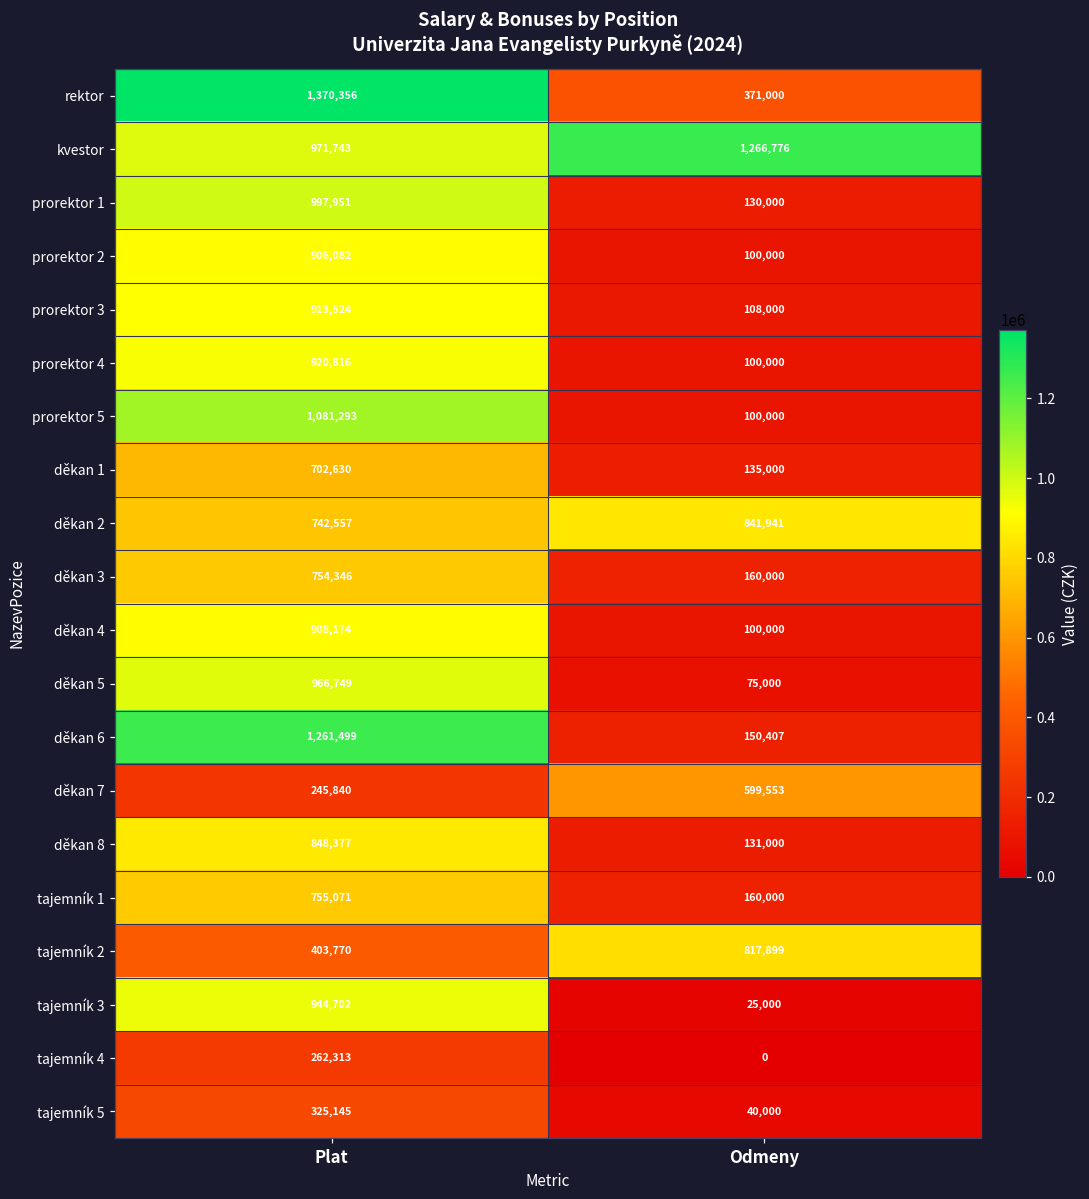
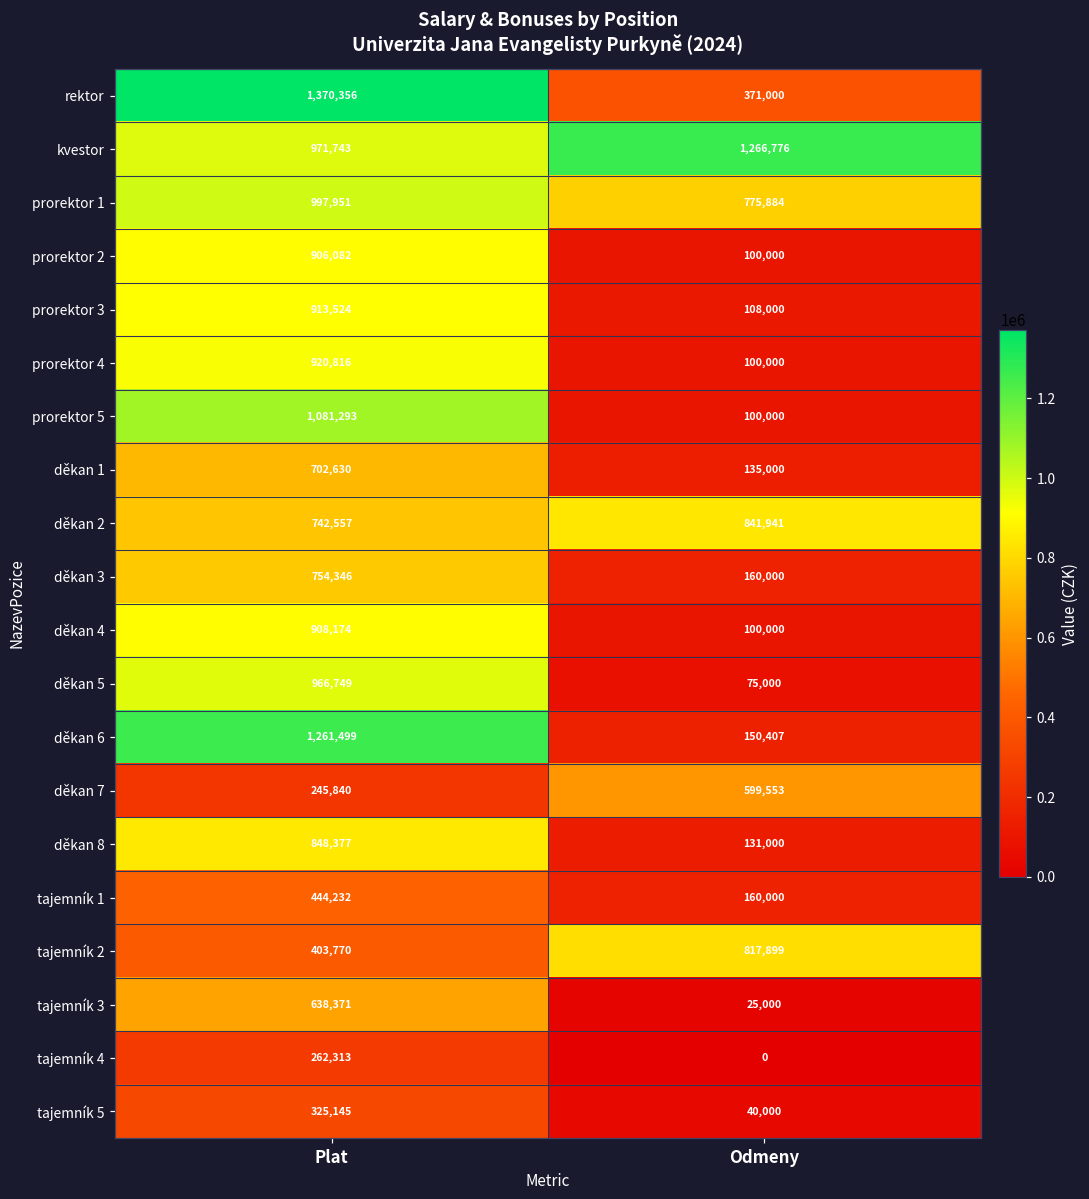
prorektor 1, Odmeny: 130,000 -> 775,884
tajemník 1, Plat: 755,071 -> 444,232
tajemník 3, Plat: 944,702 -> 638,371
